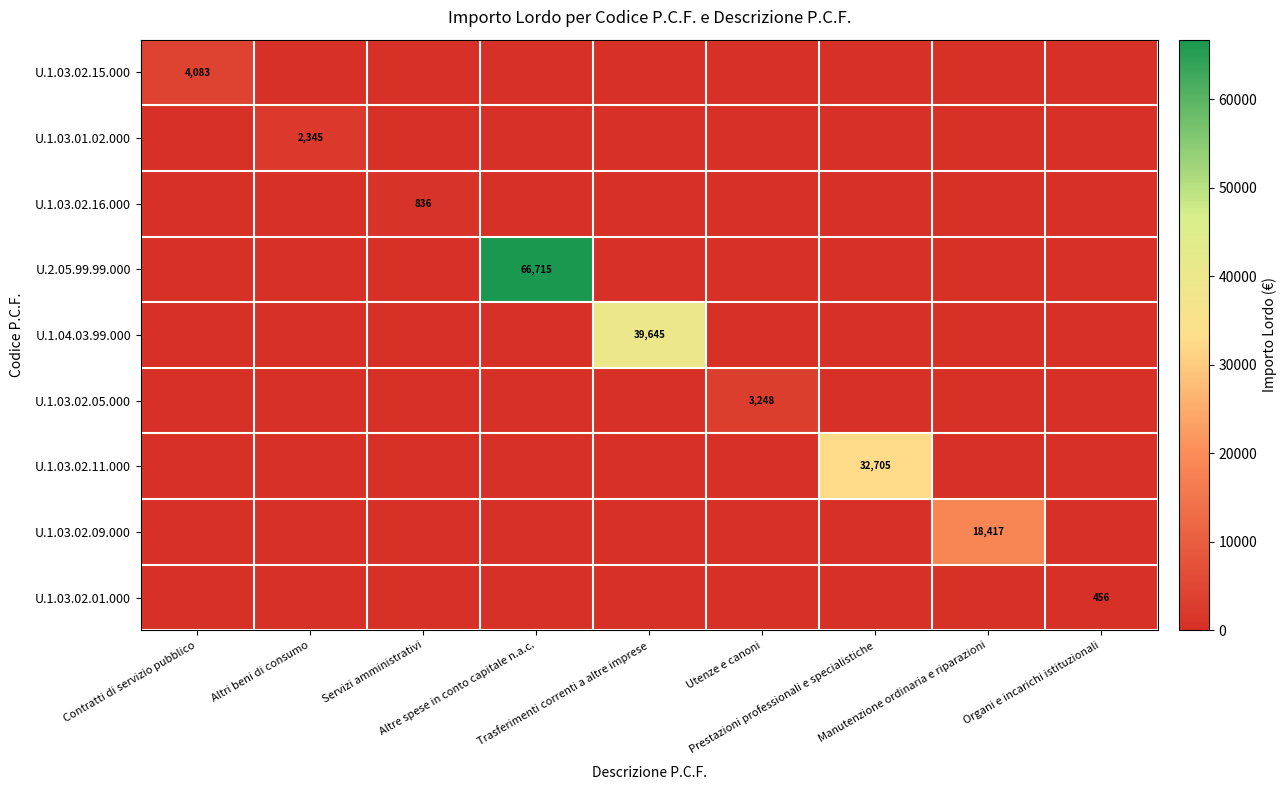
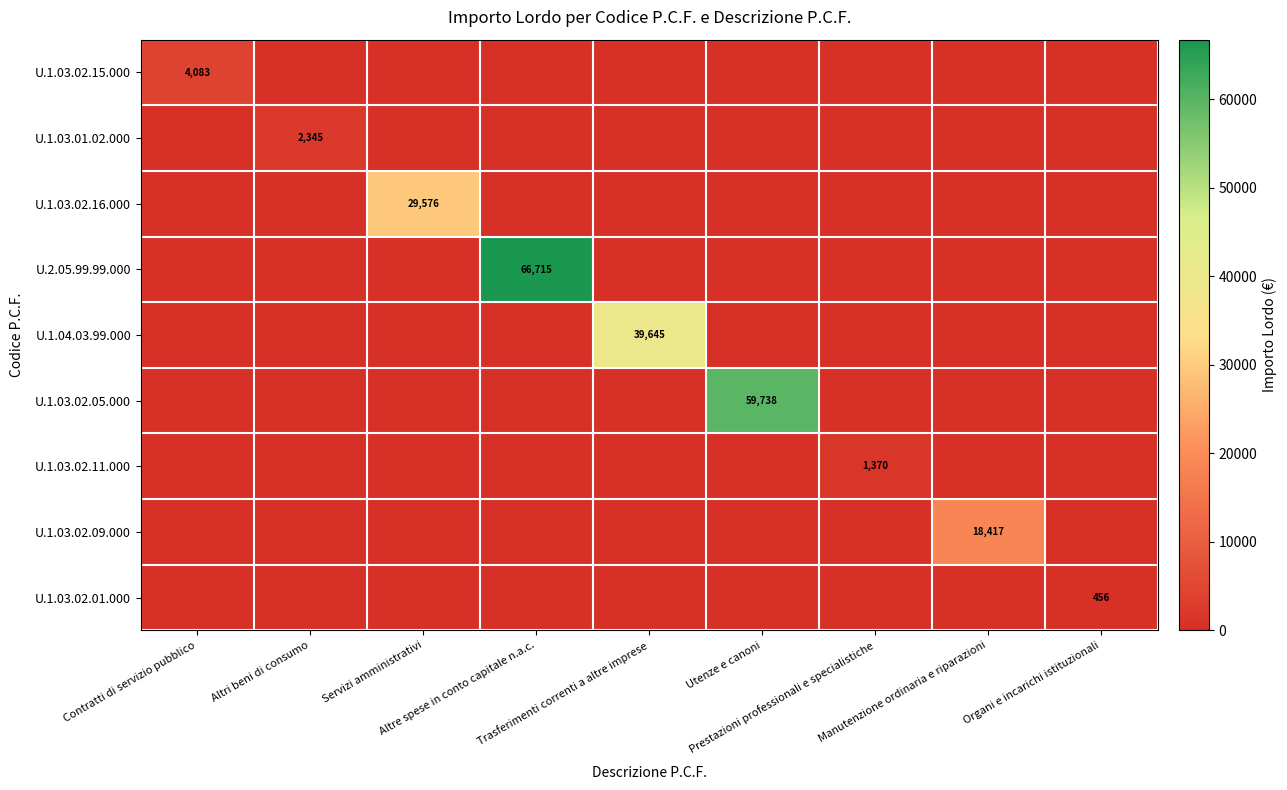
U.1.03.02.16.000, Servizi amministrativi: 836 -> 29,576
U.1.03.02.05.000, Utenze e canoni: 3,248 -> 59,738
U.1.03.02.11.000, Prestazioni professionali e specialistiche: 32,705 -> 1,370
